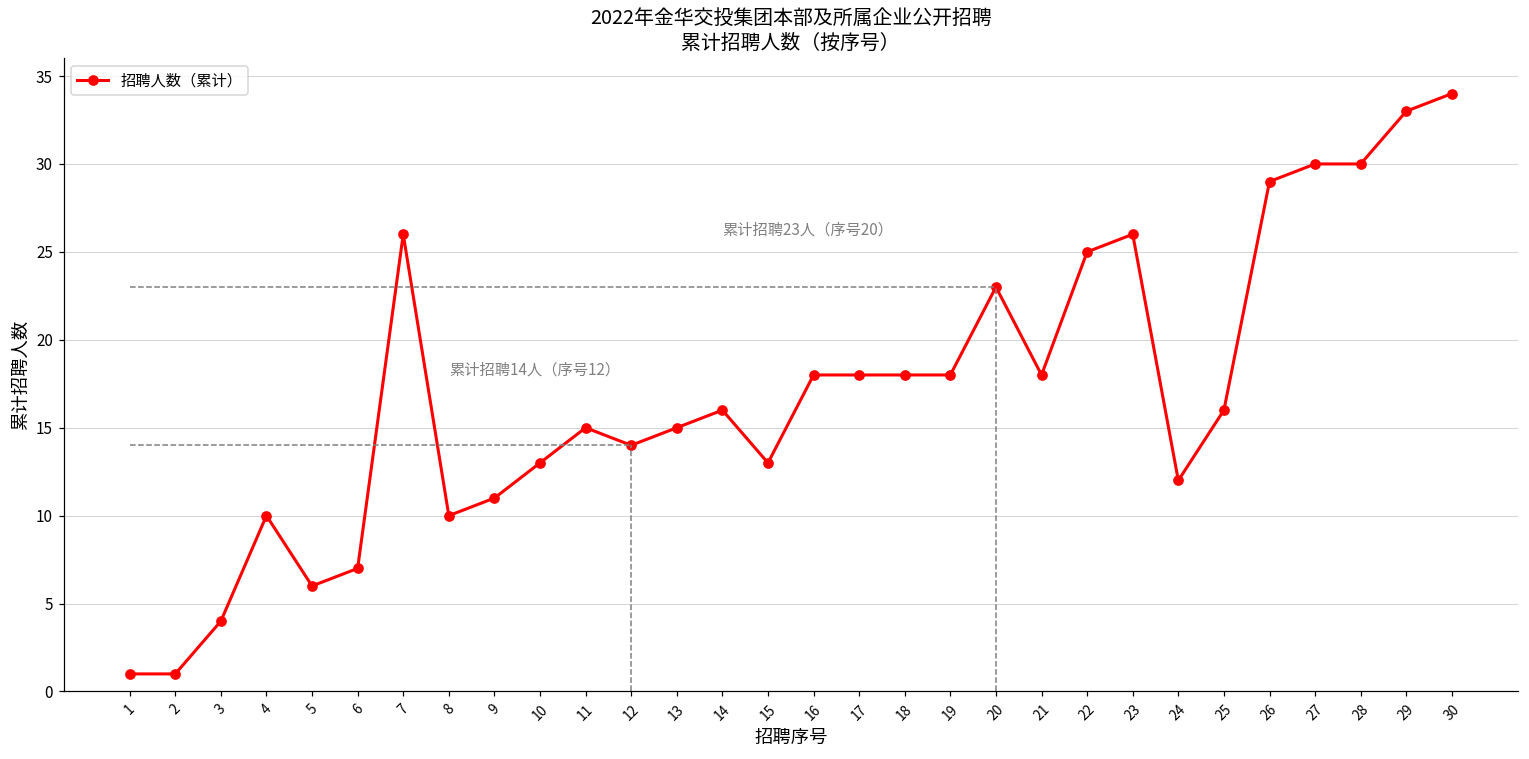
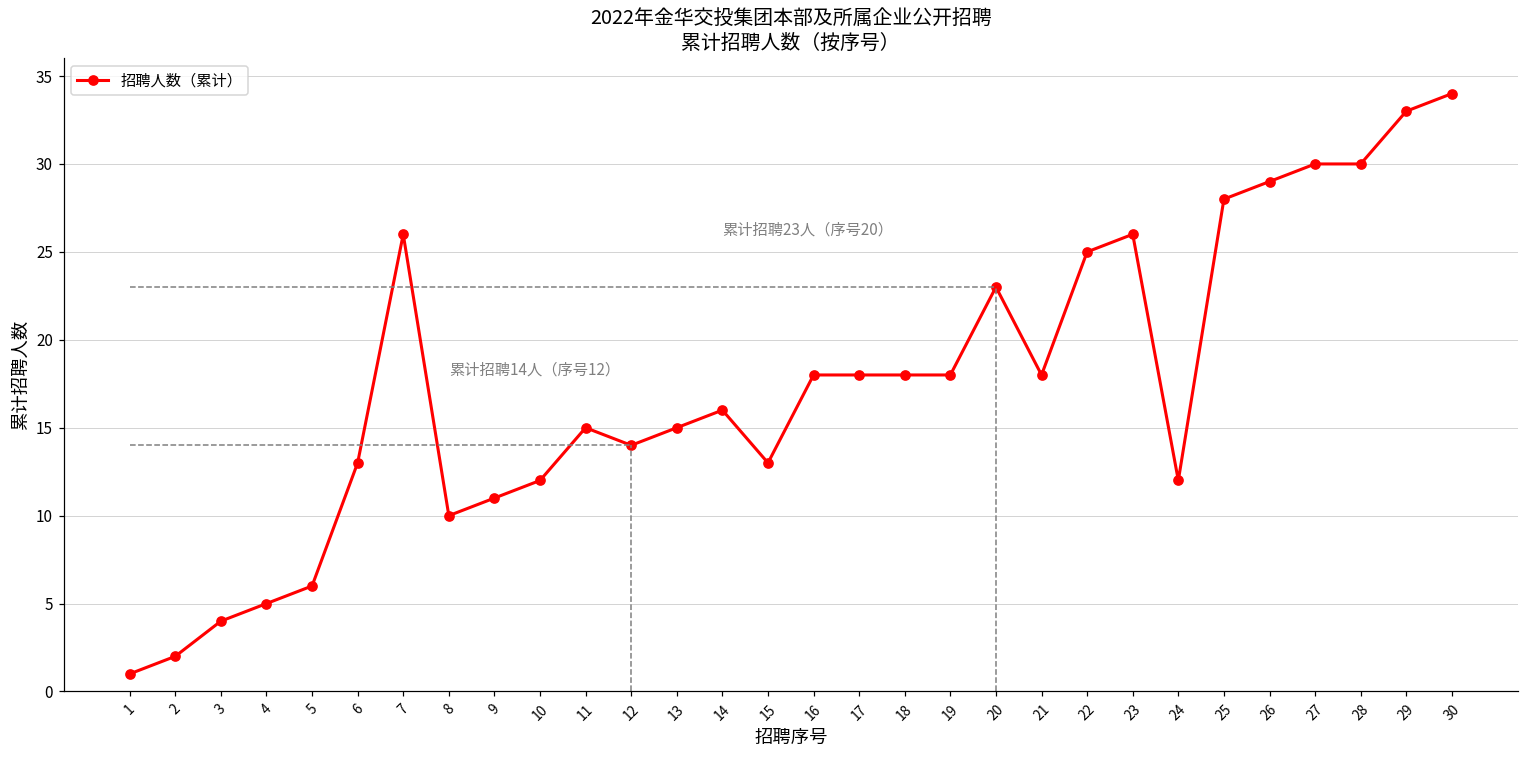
招聘人数（累计）, 2: 1 -> 2
招聘人数（累计）, 4: 10 -> 5
招聘人数（累计）, 6: 7 -> 13
招聘人数（累计）, 10: 13 -> 12
招聘人数（累计）, 25: 16 -> 28
